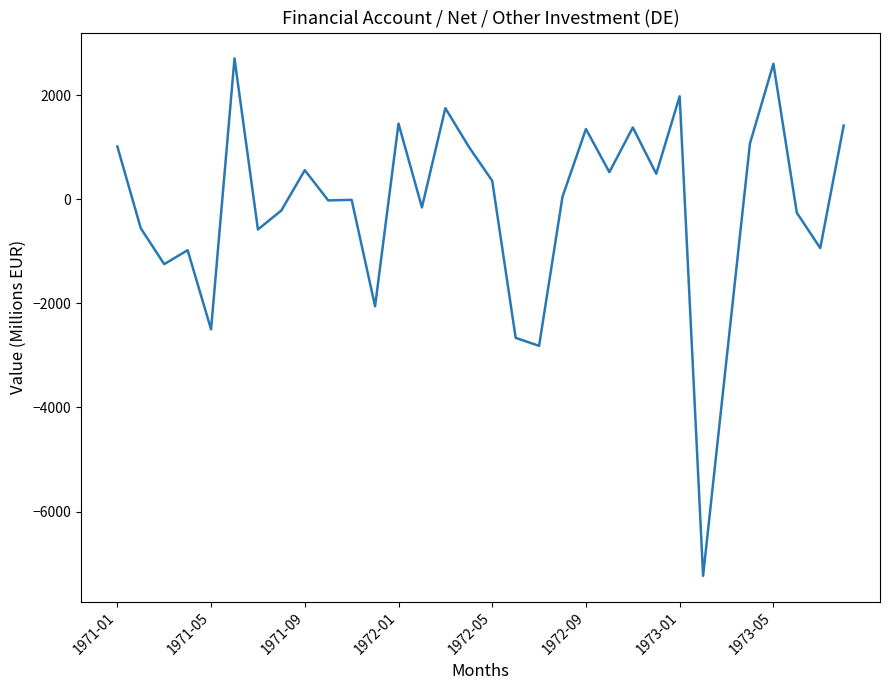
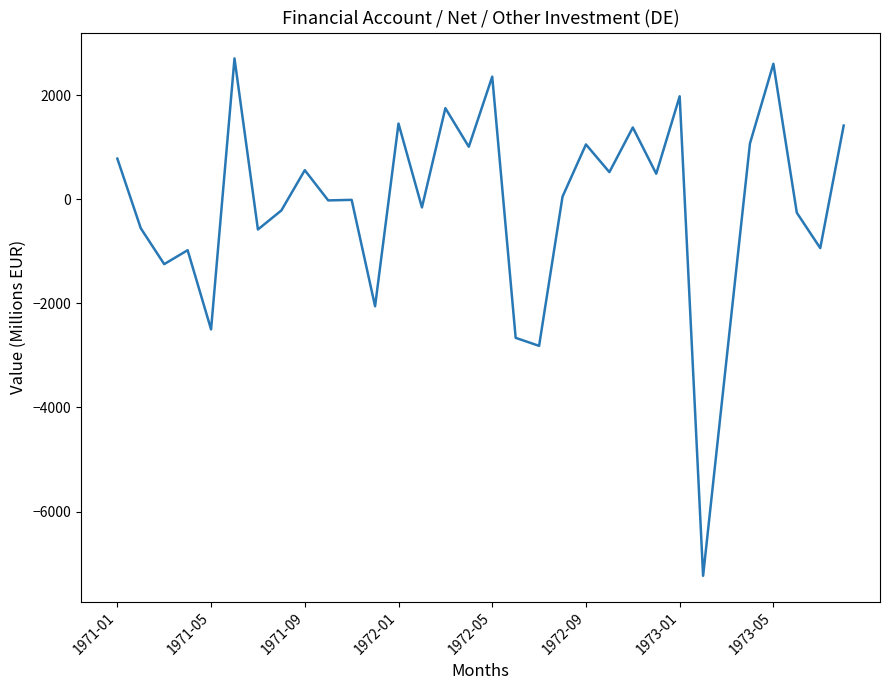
1971-01: 1000 -> 800
1972-05: 400 -> 2400
1972-09: 1400 -> 1100
